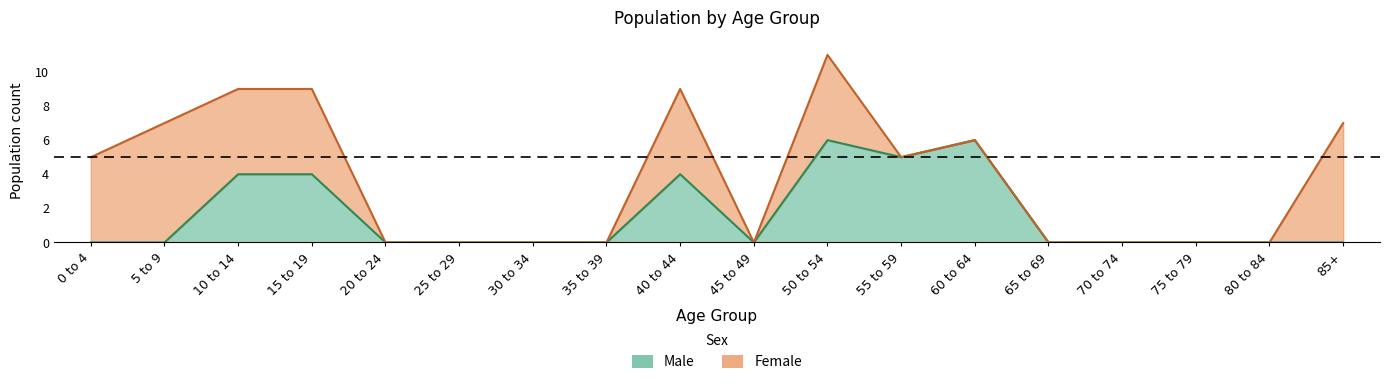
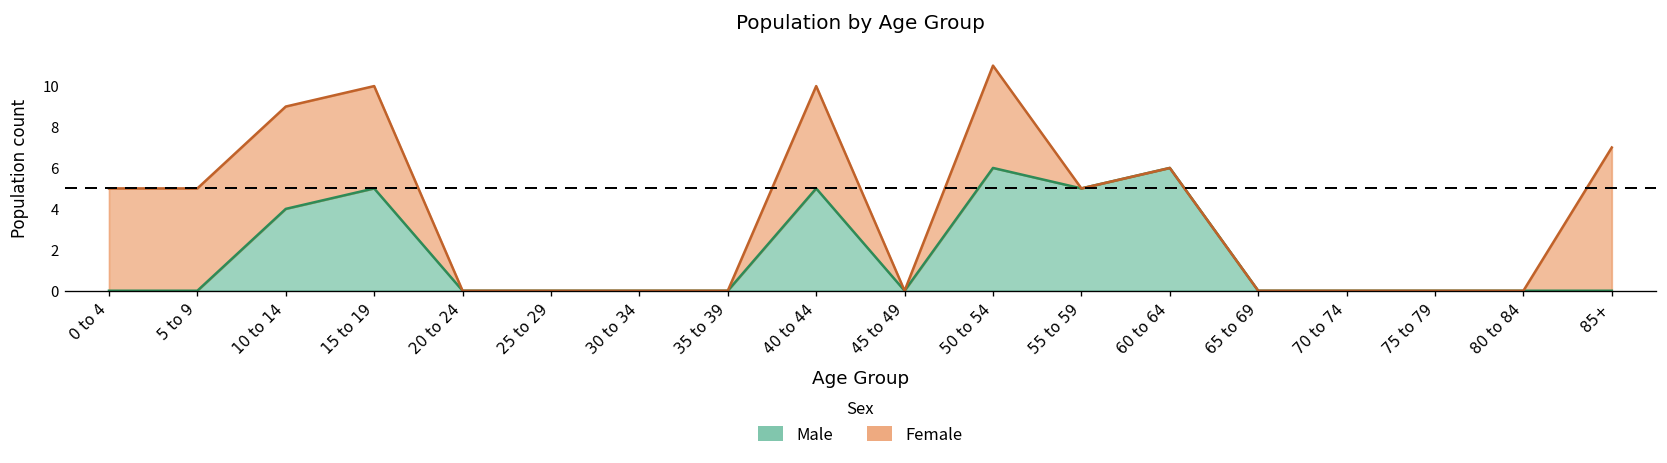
Female, 5 to 9: 7 -> 5
Male, 15 to 19: 4 -> 5
Male, 40 to 44: 4 -> 5
